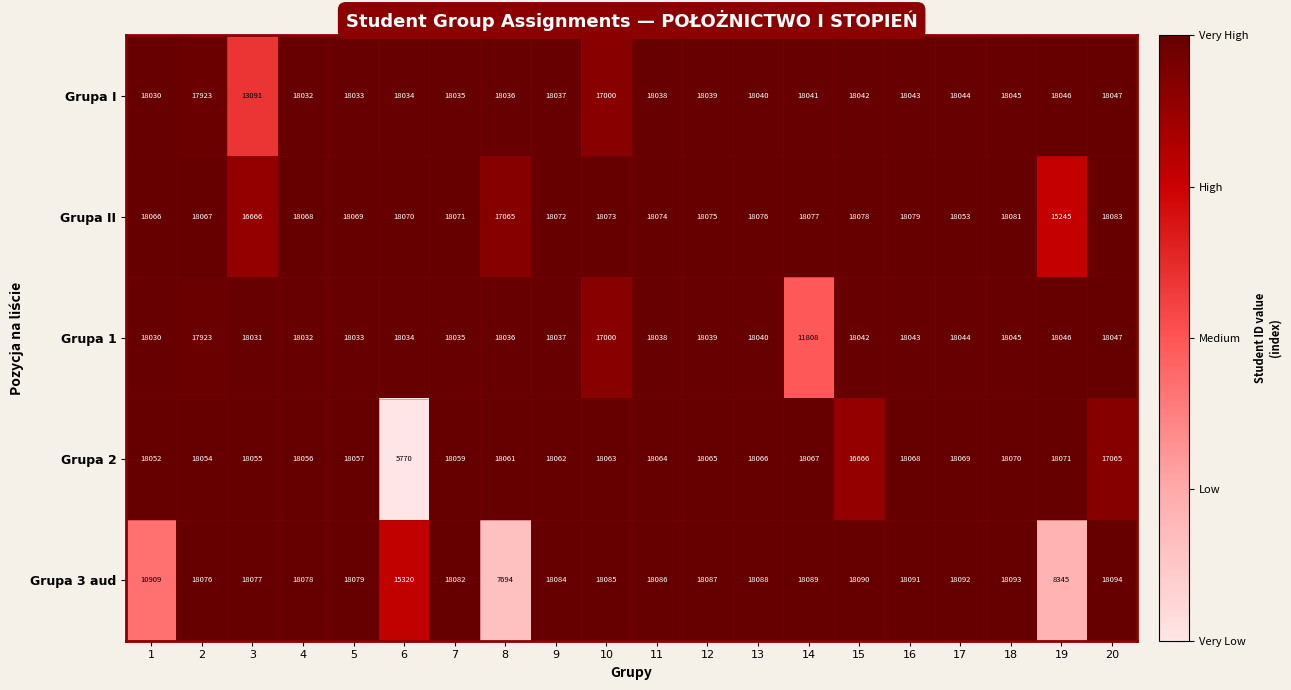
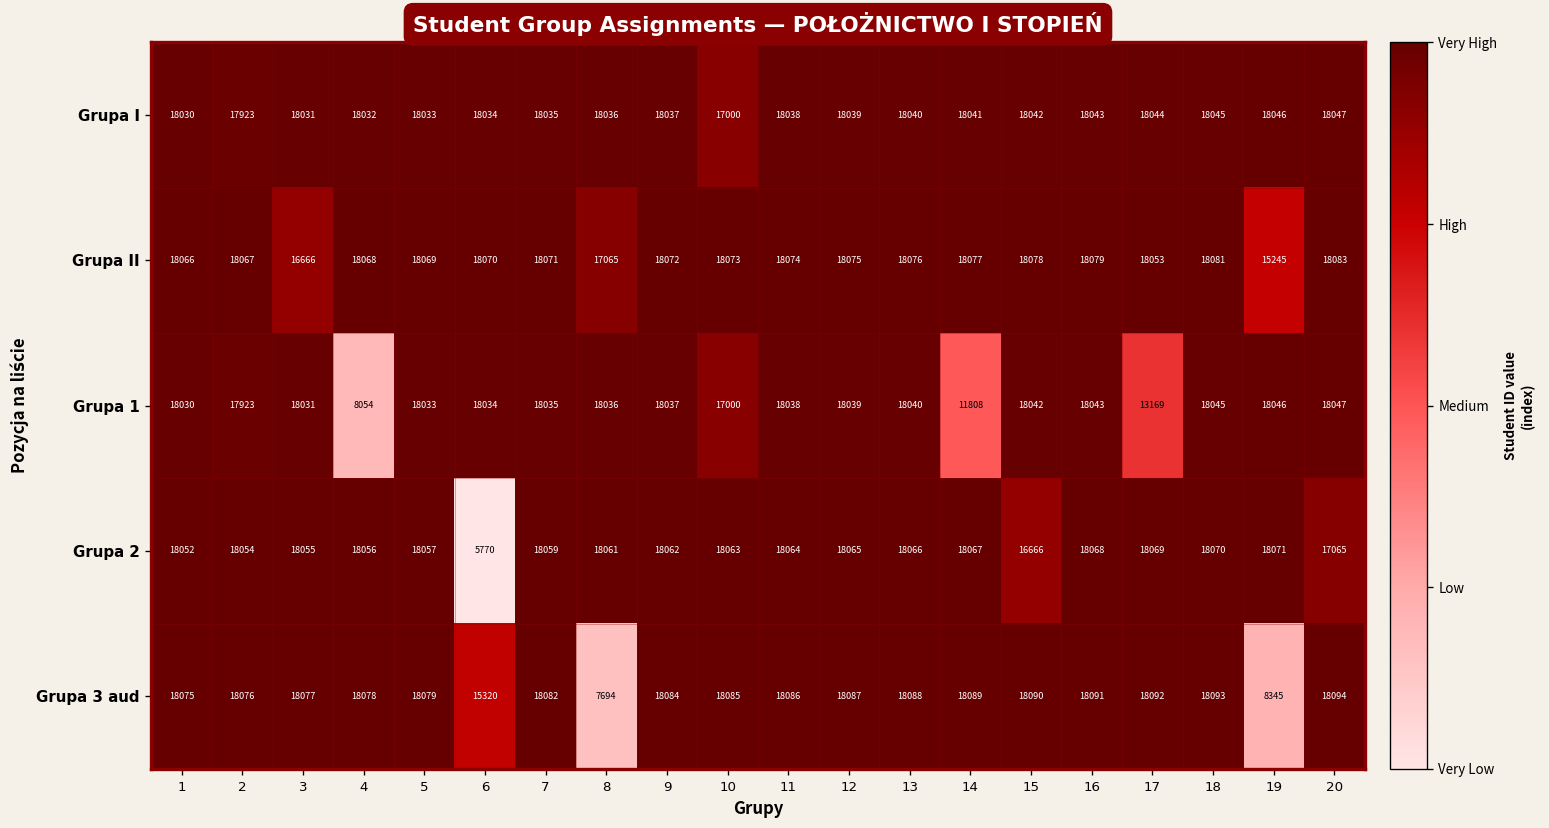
Grupa I, 3: 13091 -> 18031
Grupa 1, 4: 18032 -> 8054
Grupa 1, 17: 18044 -> 13169
Grupa 3 aud, 1: 10909 -> 18075
